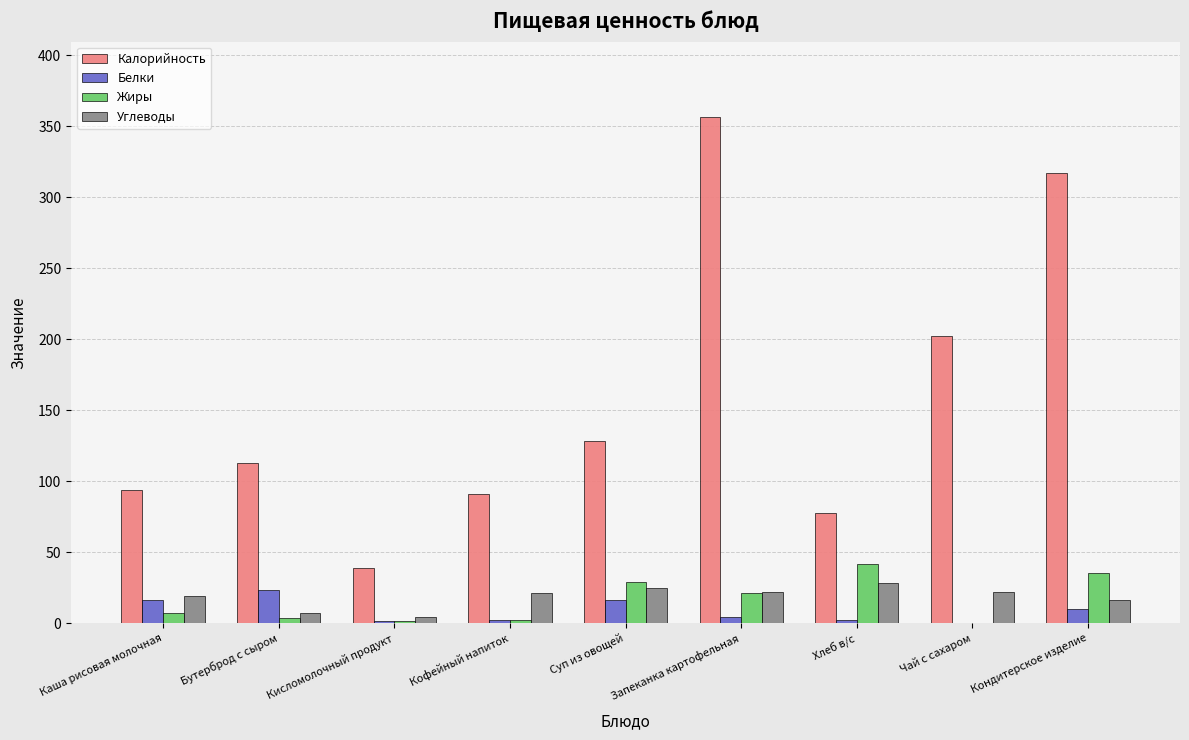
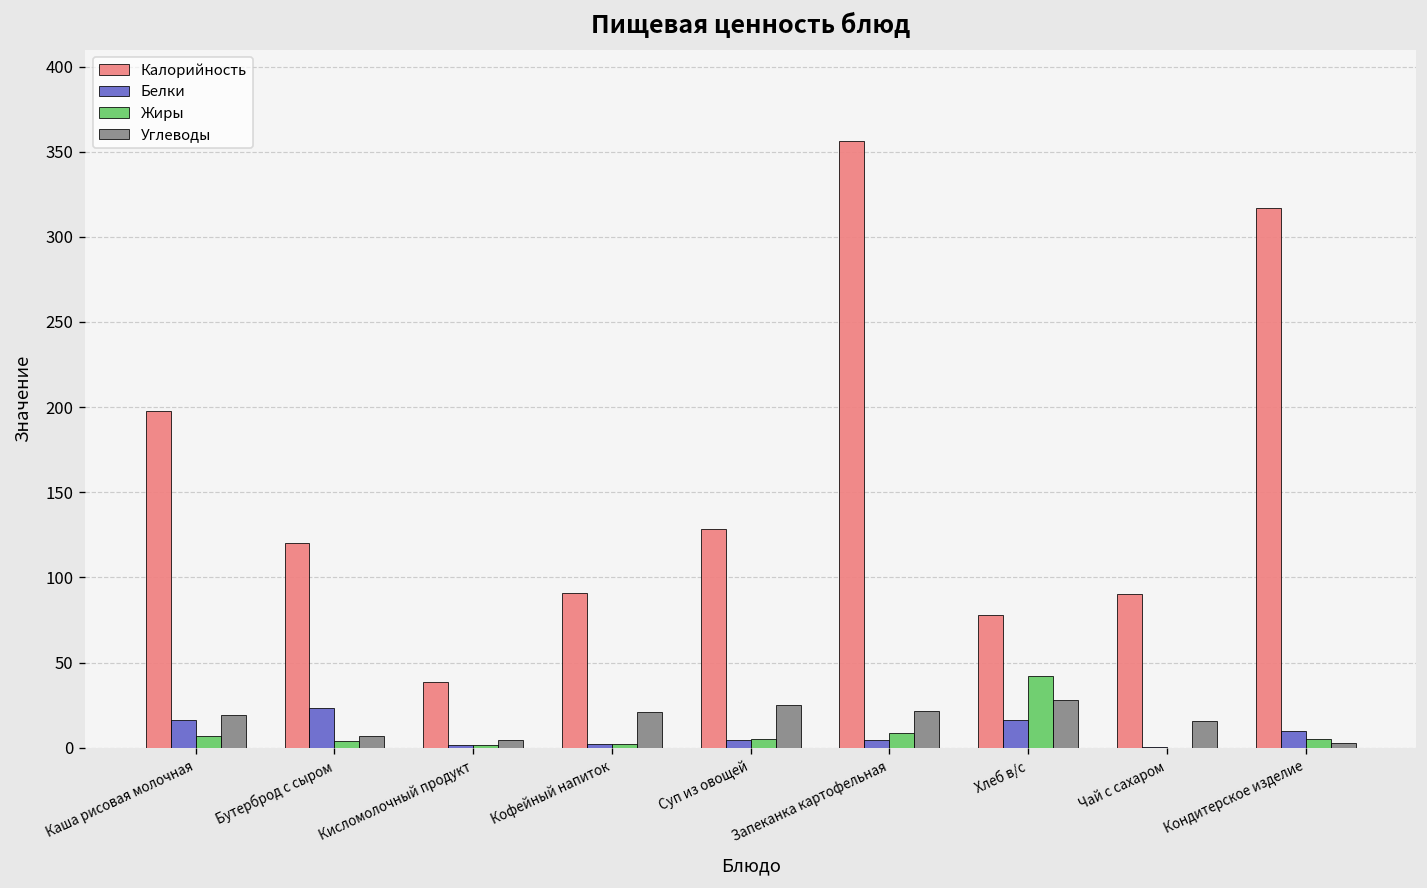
Калорийность, Каша рисовая молочная: 94 -> 198
Калорийность, Бутерброд с сыром: 113 -> 120
Белки, Суп из овощей: 16 -> 4
Жиры, Суп из овощей: 29 -> 5
Жиры, Запеканка картофельная: 22 -> 9
Белки, Хлеб в/с: 2 -> 16
Калорийность, Чай с сахаром: 202 -> 90
Углеводы, Чай с сахаром: 22 -> 16
Жиры, Кондитерское изделие: 36 -> 5
Углеводы, Кондитерское изделие: 16 -> 3
